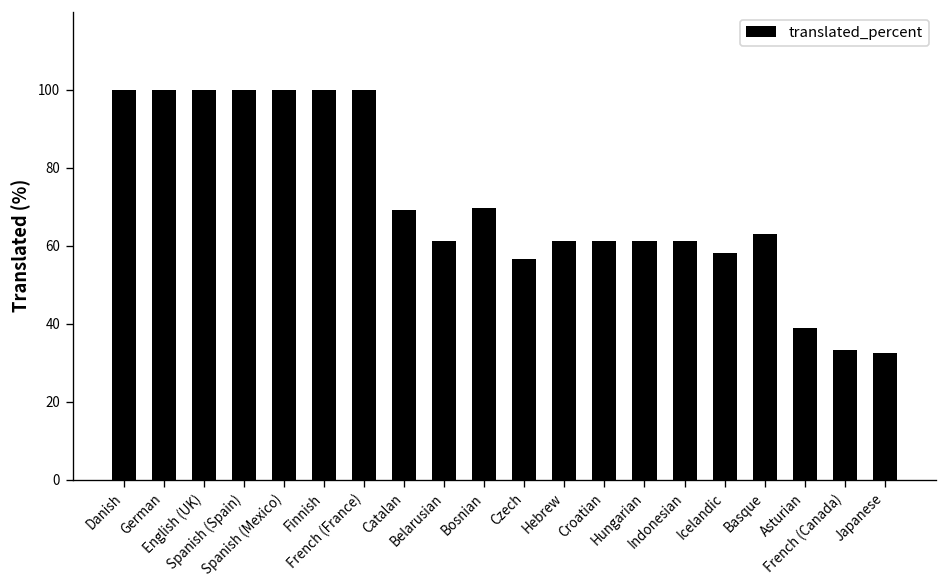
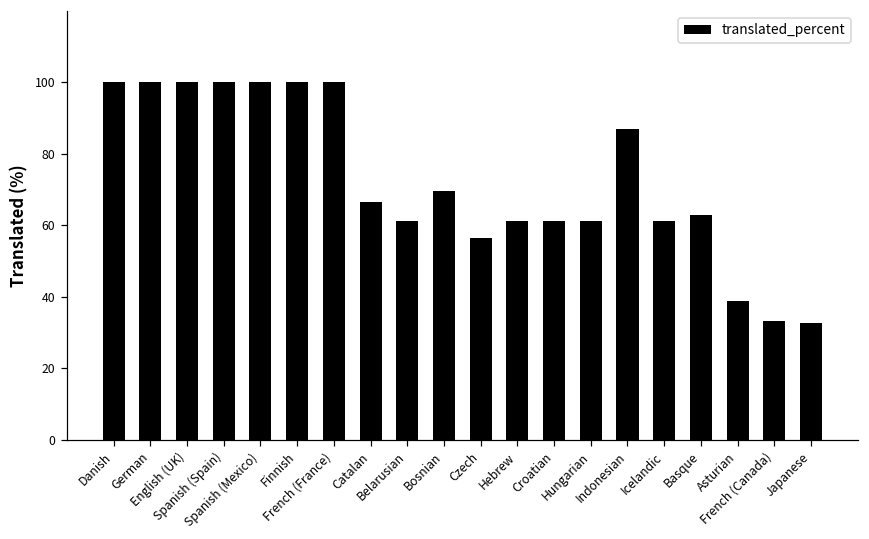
Catalan: 69 -> 67
Indonesian: 61 -> 87
Icelandic: 58 -> 61
